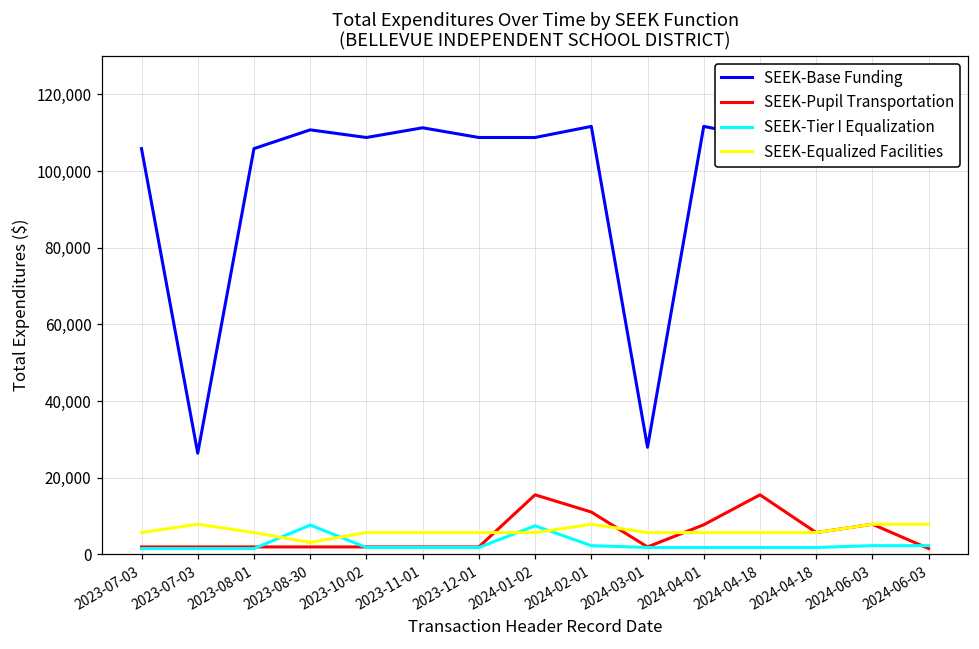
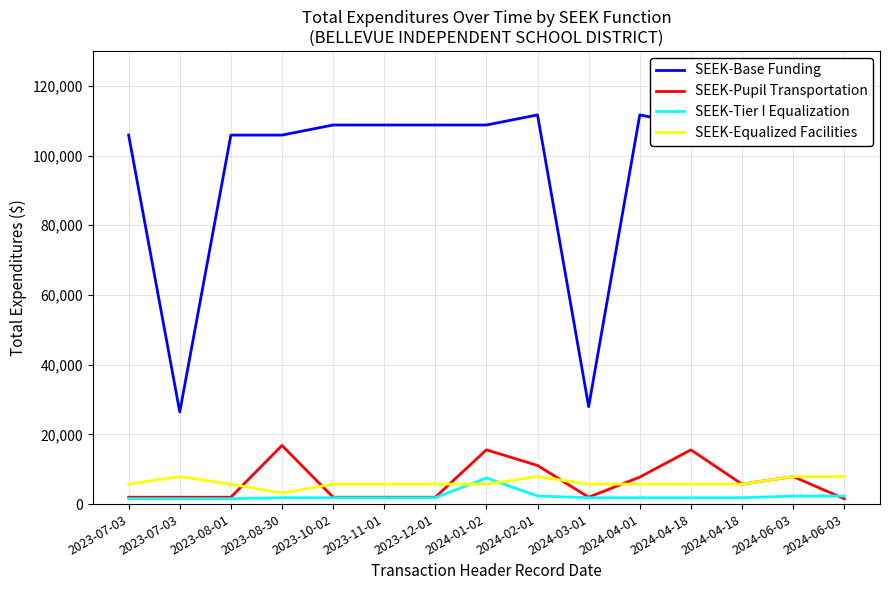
SEEK-Base Funding, 2023-08-30: 111,000 -> 106,000
SEEK-Pupil Transportation, 2023-08-30: 2,000 -> 17,000
SEEK-Tier I Equalization, 2023-08-30: 8,000 -> 2,000
SEEK-Base Funding, 2023-11-01: 111,000 -> 109,000
